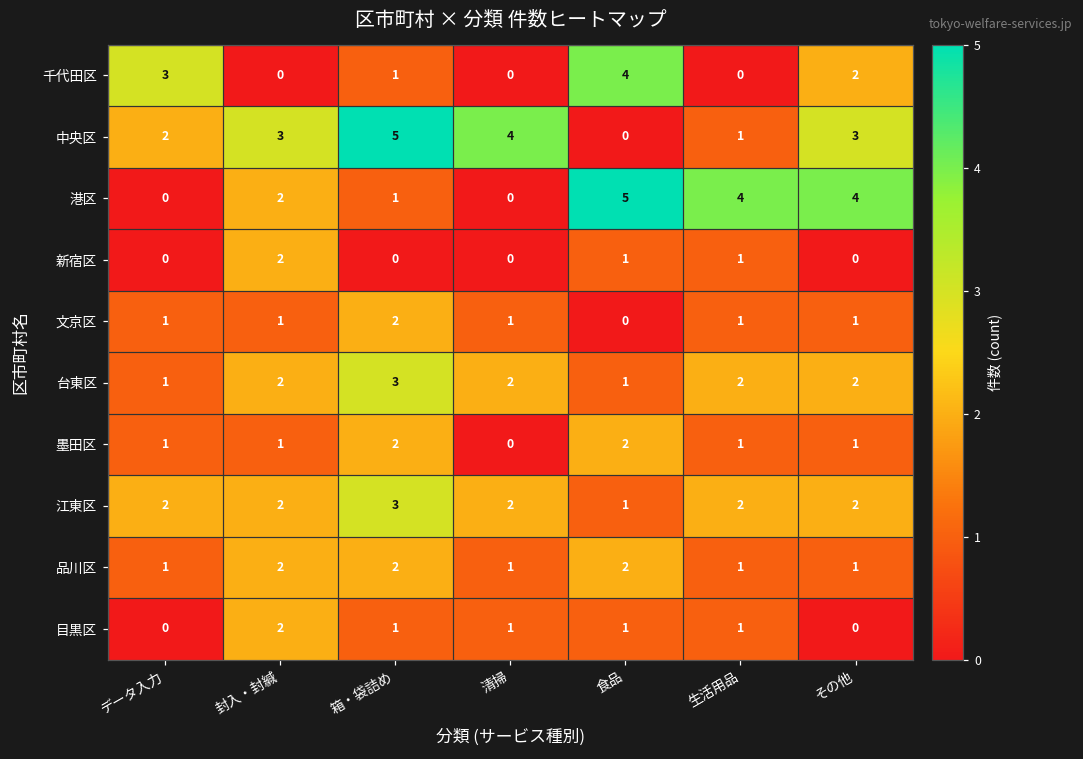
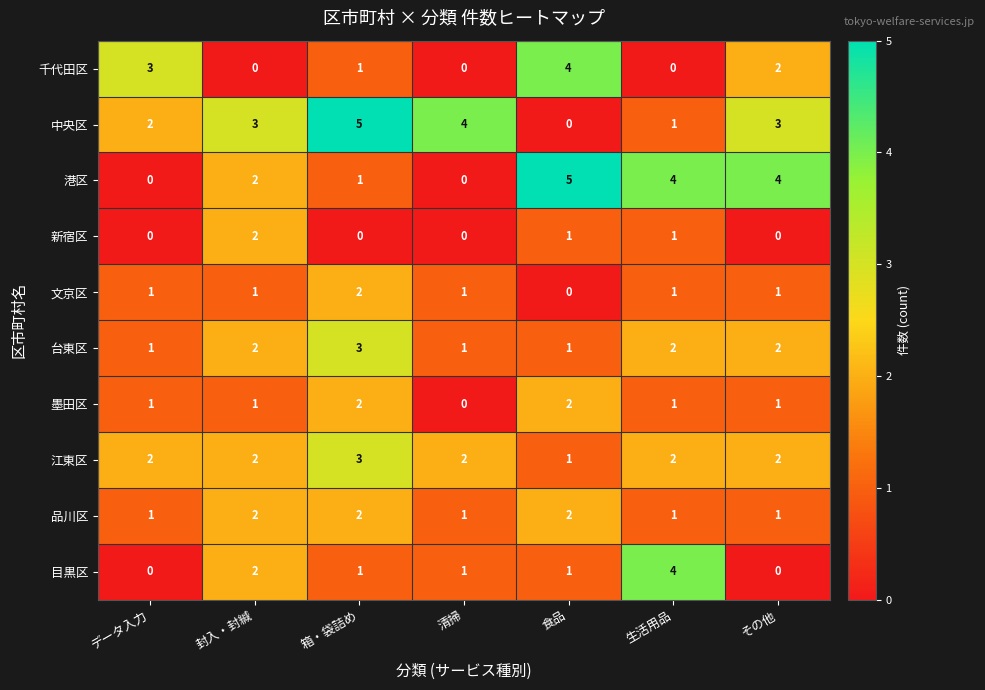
台東区, 清掃: 2 -> 1
目黒区, 生活用品: 1 -> 4
